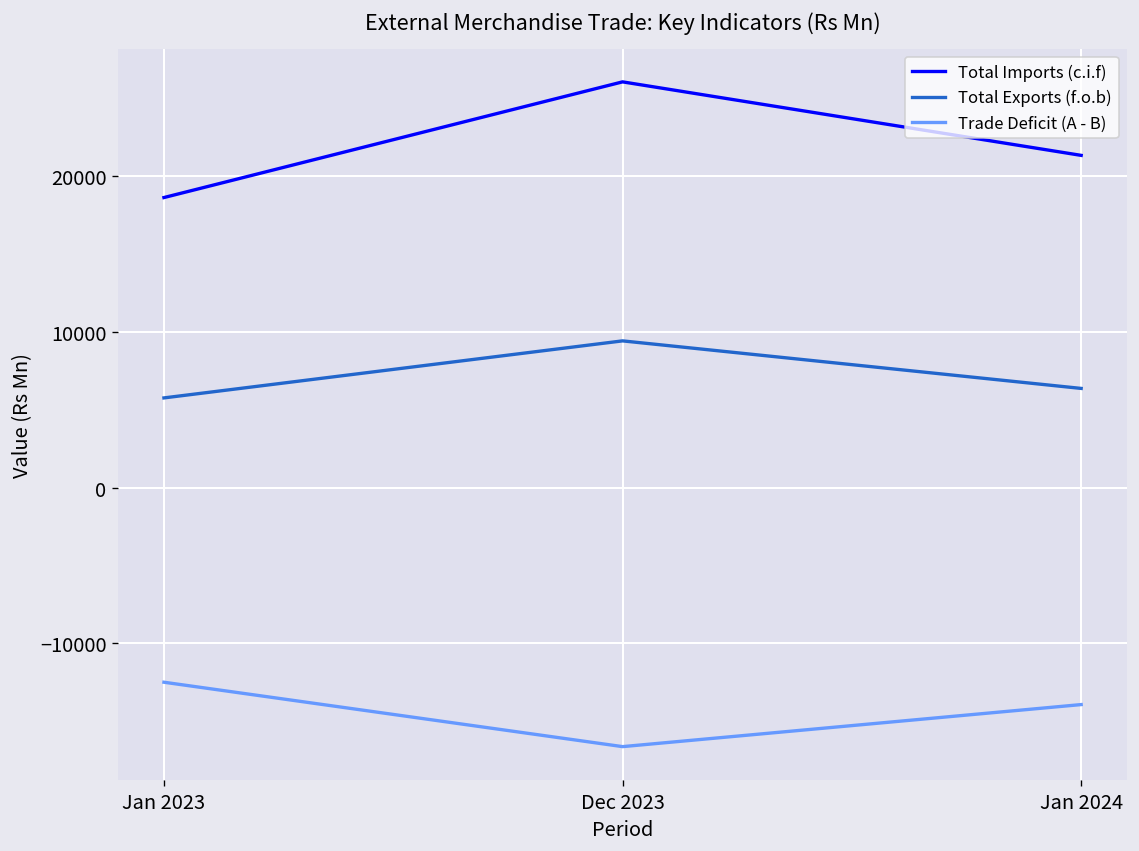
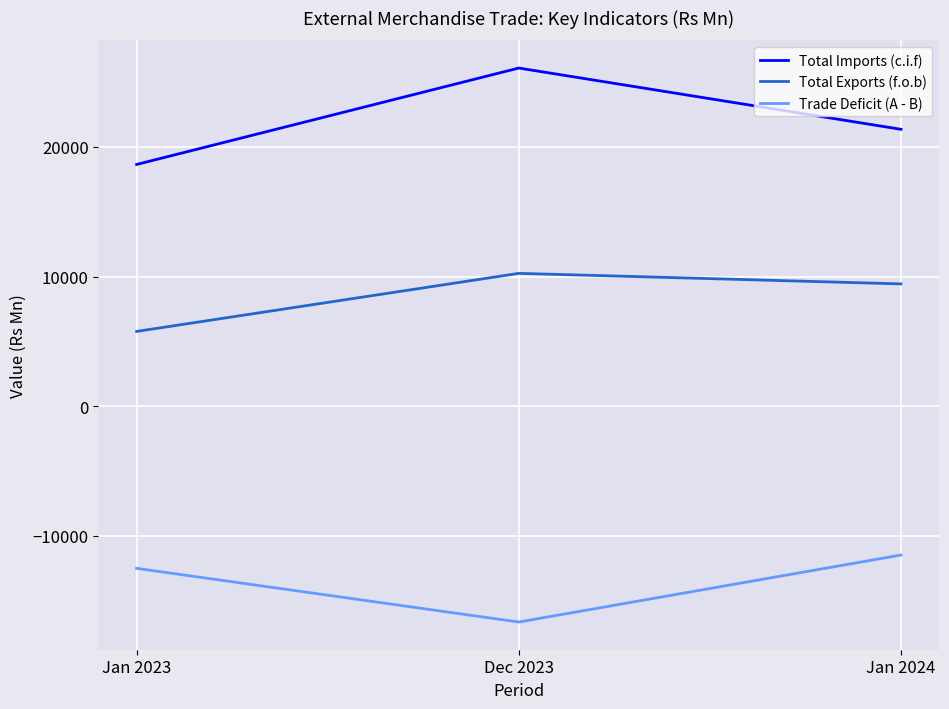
Total Exports (f.o.b), Dec 2023: 9400 -> 10200
Total Exports (f.o.b), Jan 2024: 6400 -> 9400
Trade Deficit (A - B), Jan 2024: -13900 -> -11500
